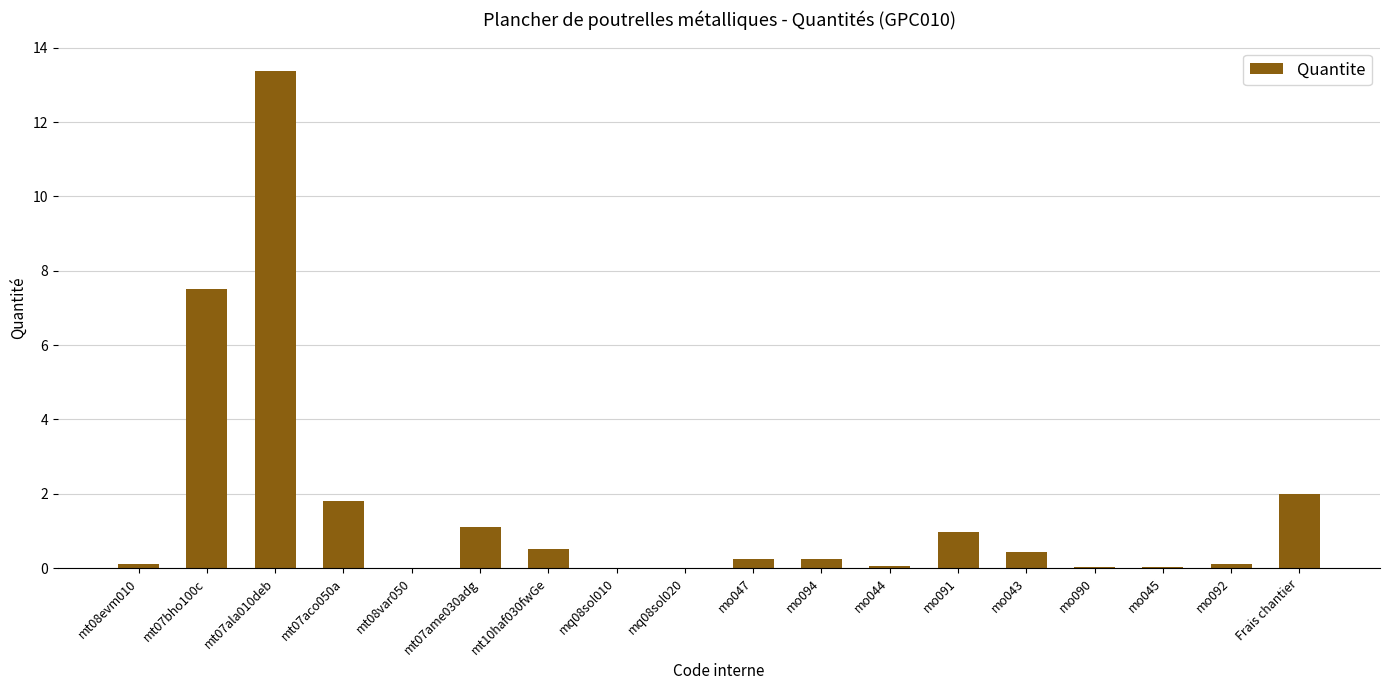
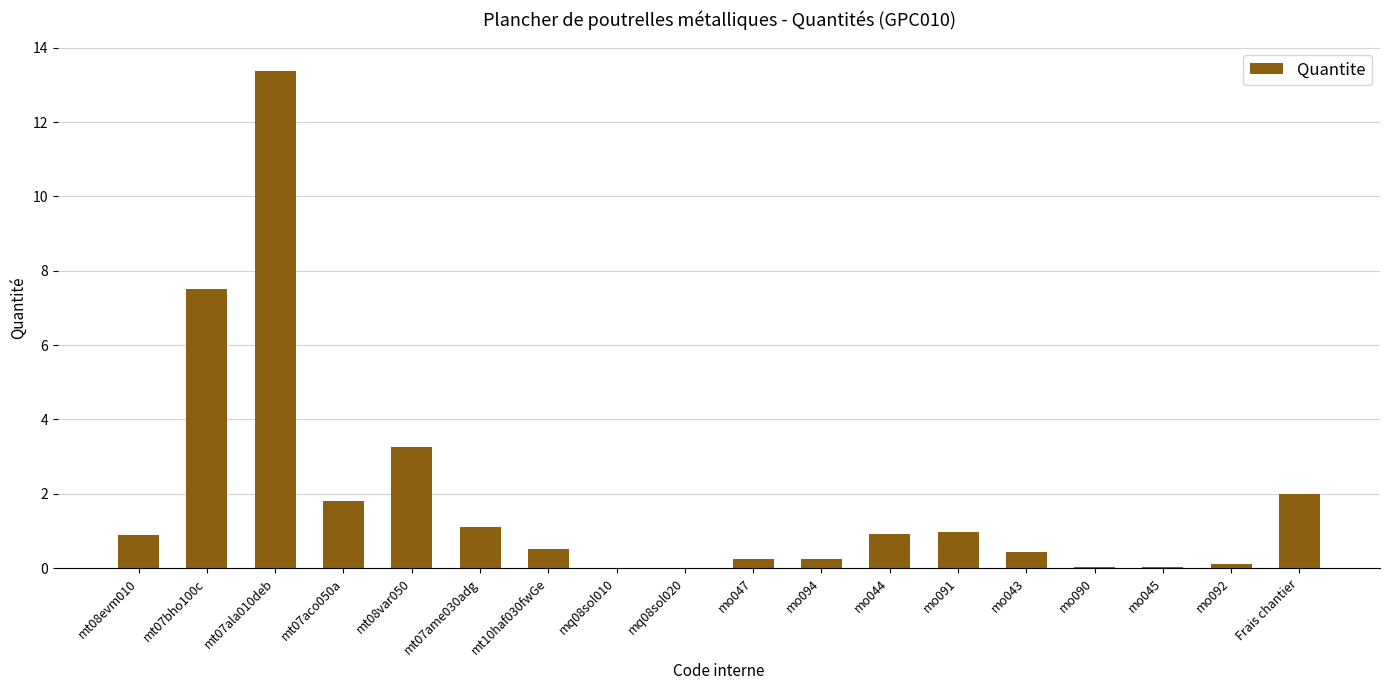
mt08evm010: 0.1 -> 0.9
mt08var050: 0.0 -> 3.3
mo044: 0.1 -> 0.9
